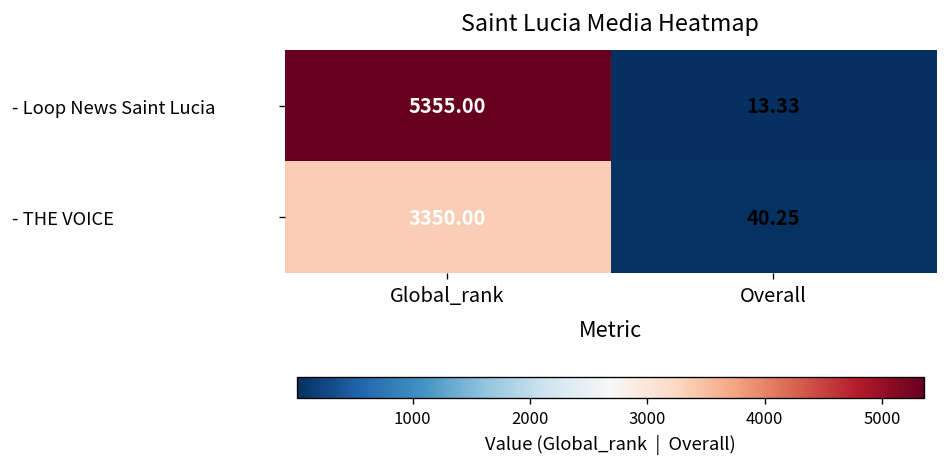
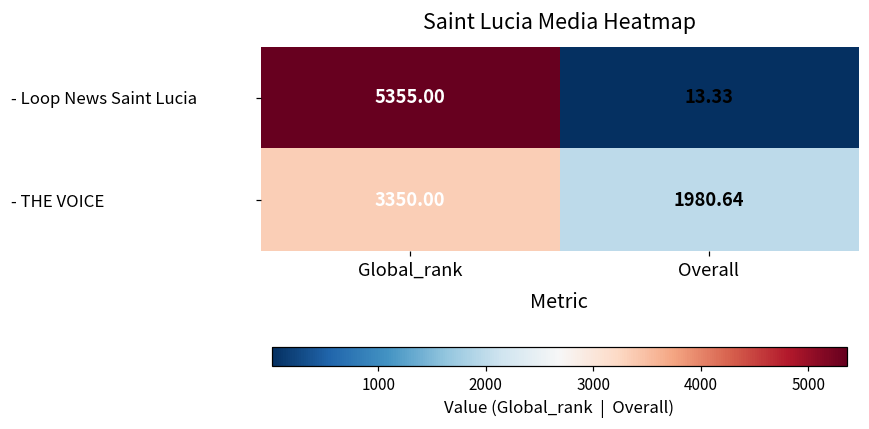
- THE VOICE, Overall: 40.25 -> 1980.64
